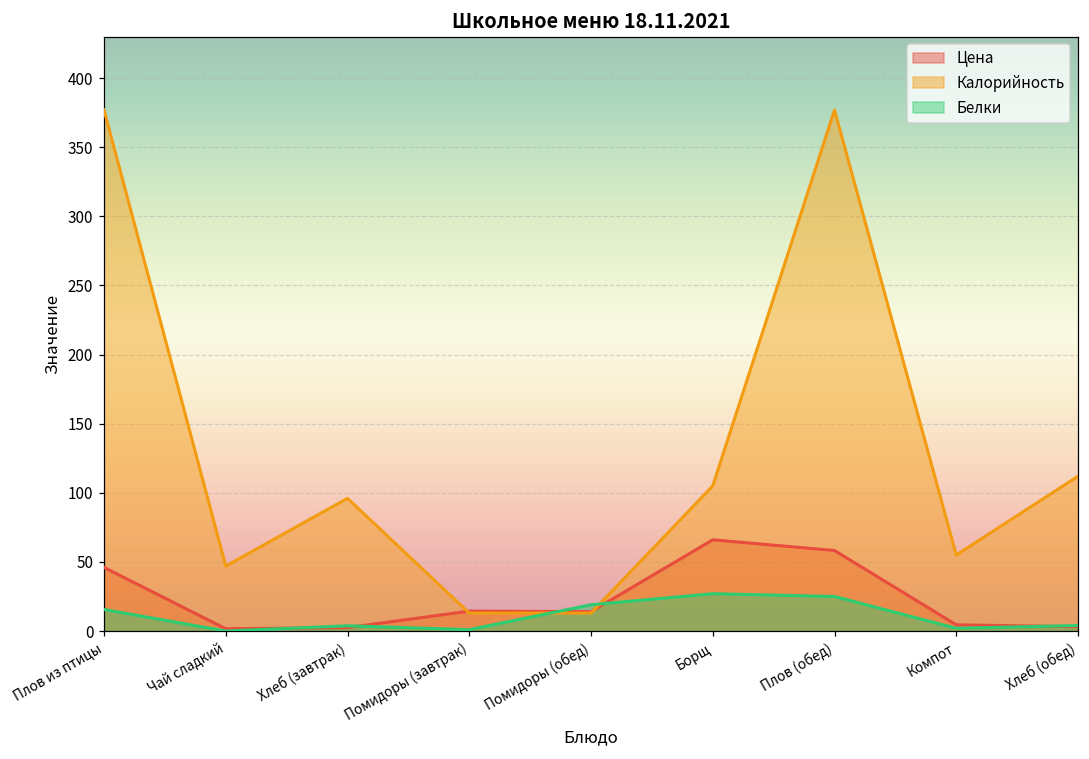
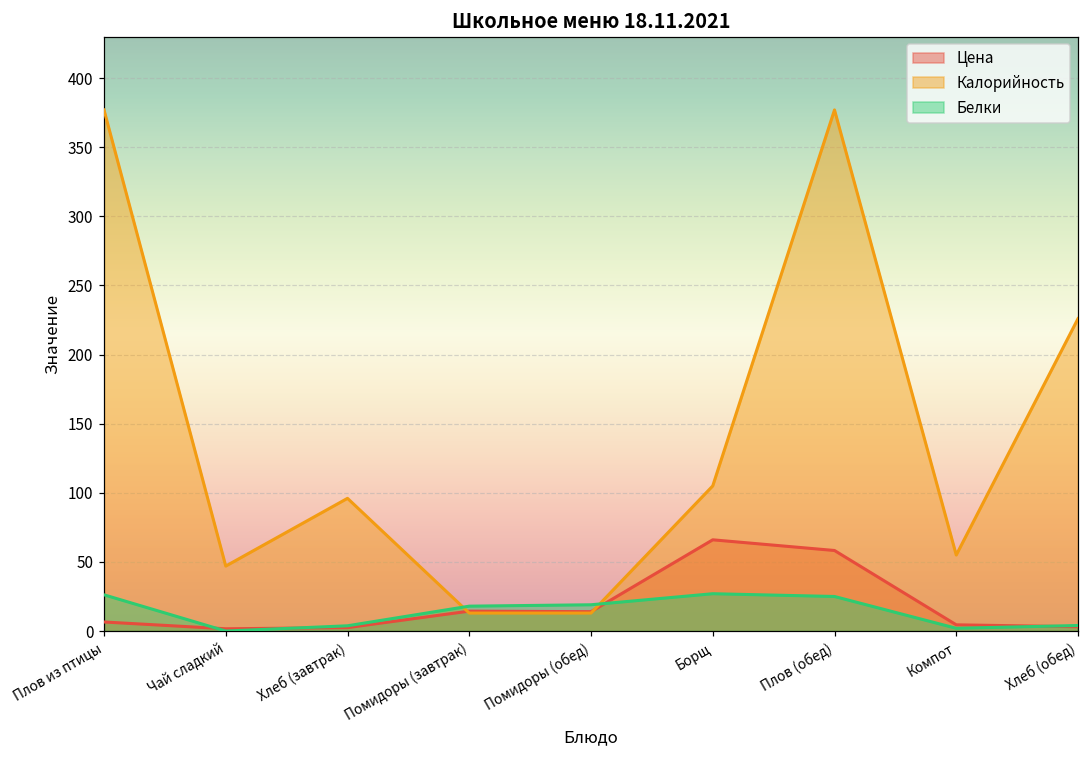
Цена, Плов из птицы: 46 -> 7
Белки, Плов из птицы: 16 -> 26
Белки, Помидоры (завтрак): 1 -> 18
Калорийность, Хлеб (обед): 112 -> 226
